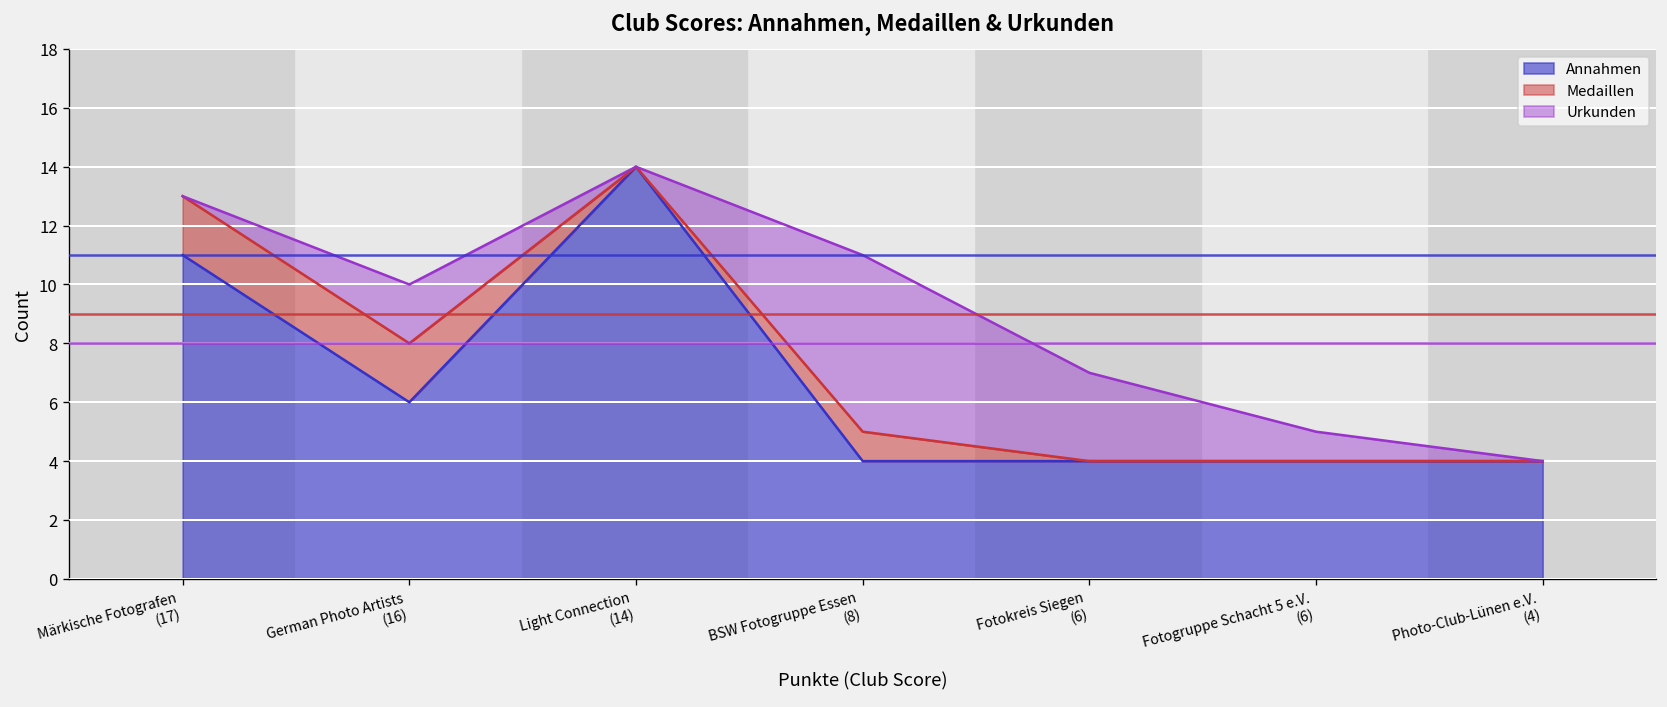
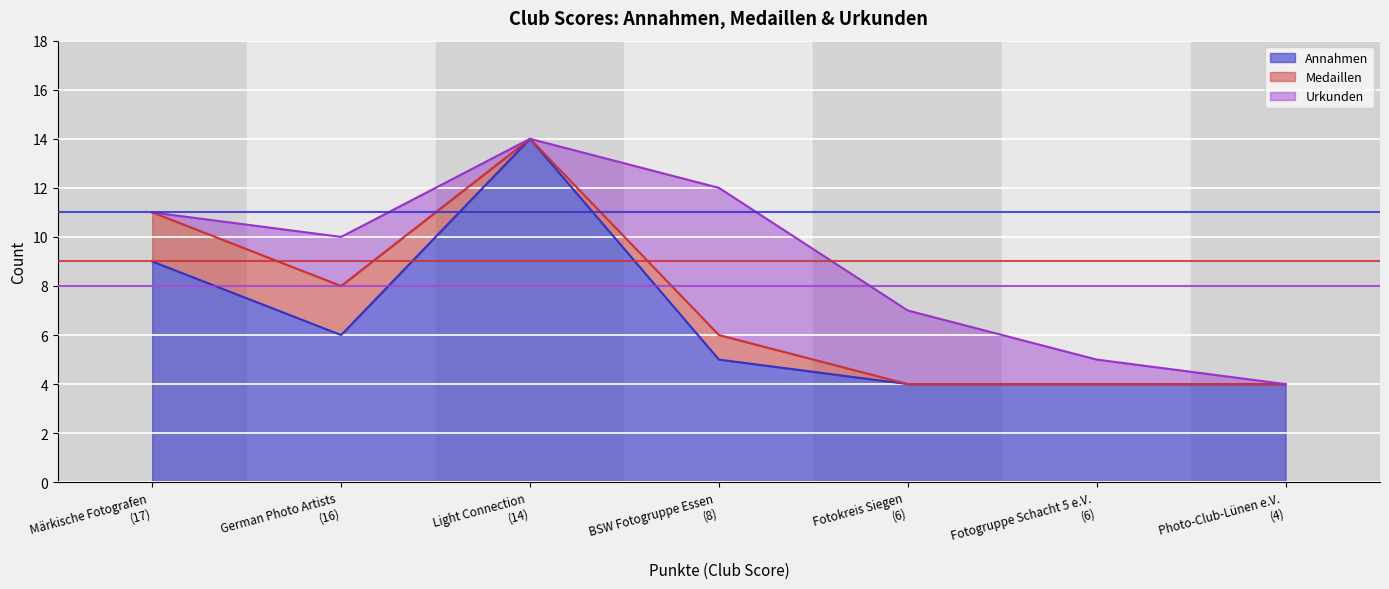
Annahmen, Märkische Fotografen (17): 11 -> 9
Annahmen, BSW Fotogruppe Essen (8): 4 -> 5
